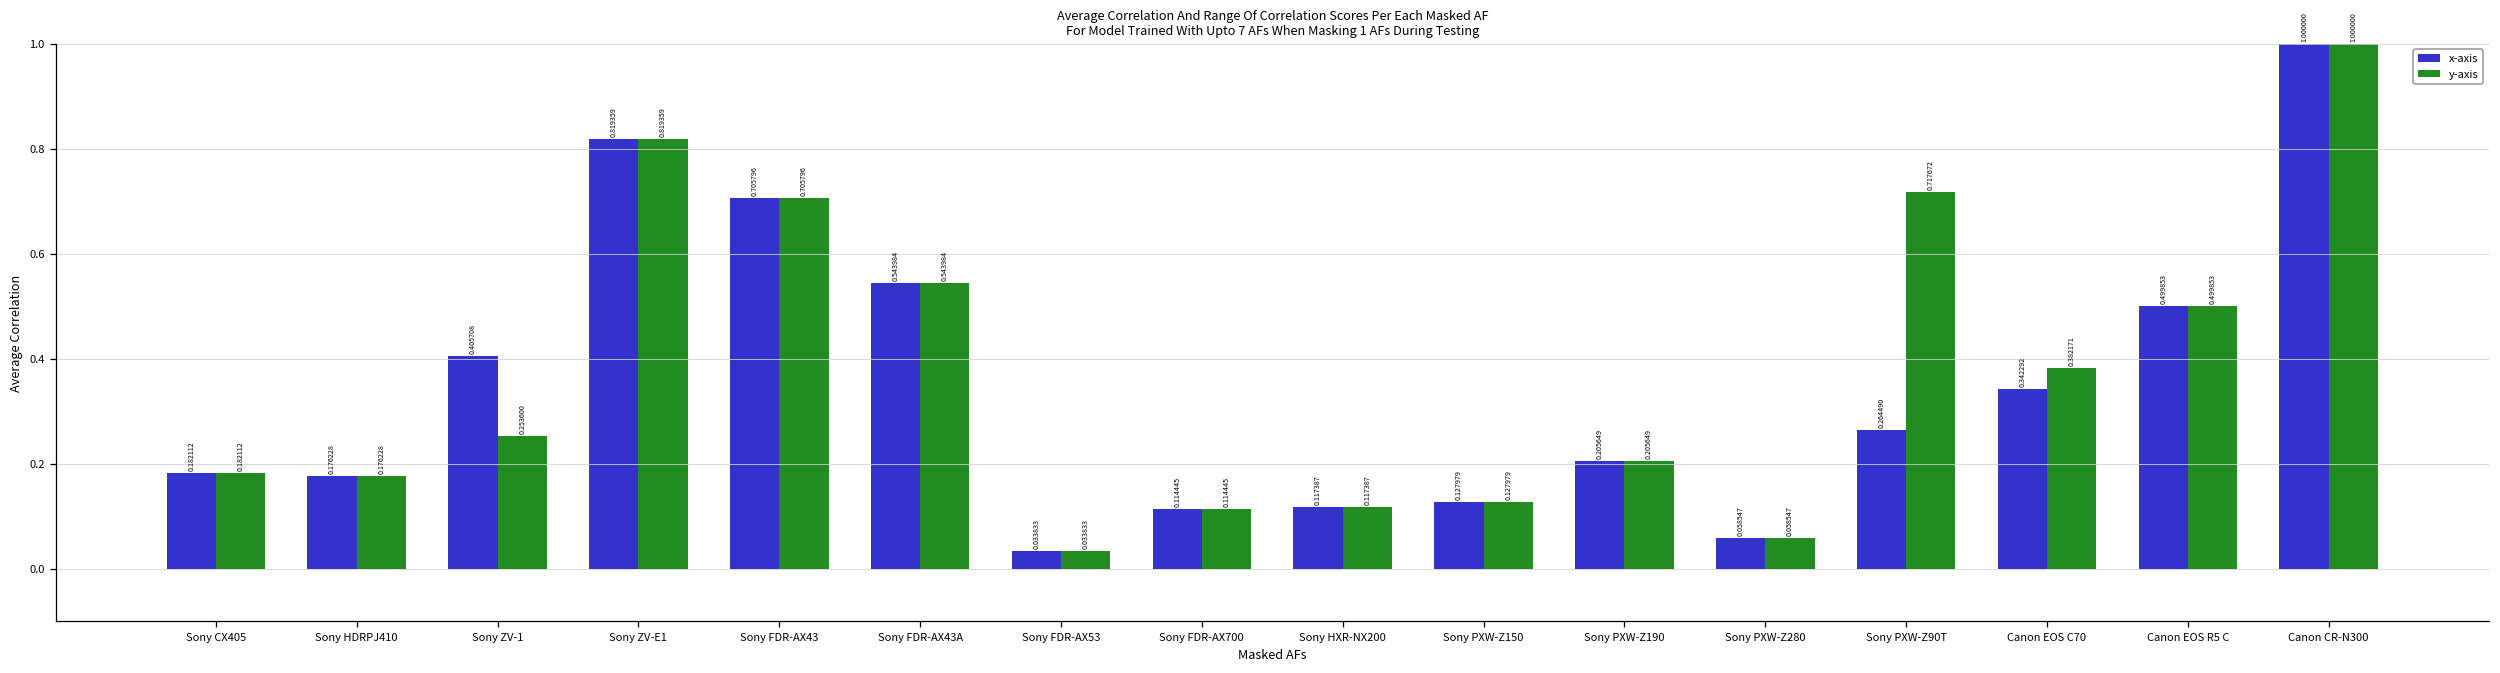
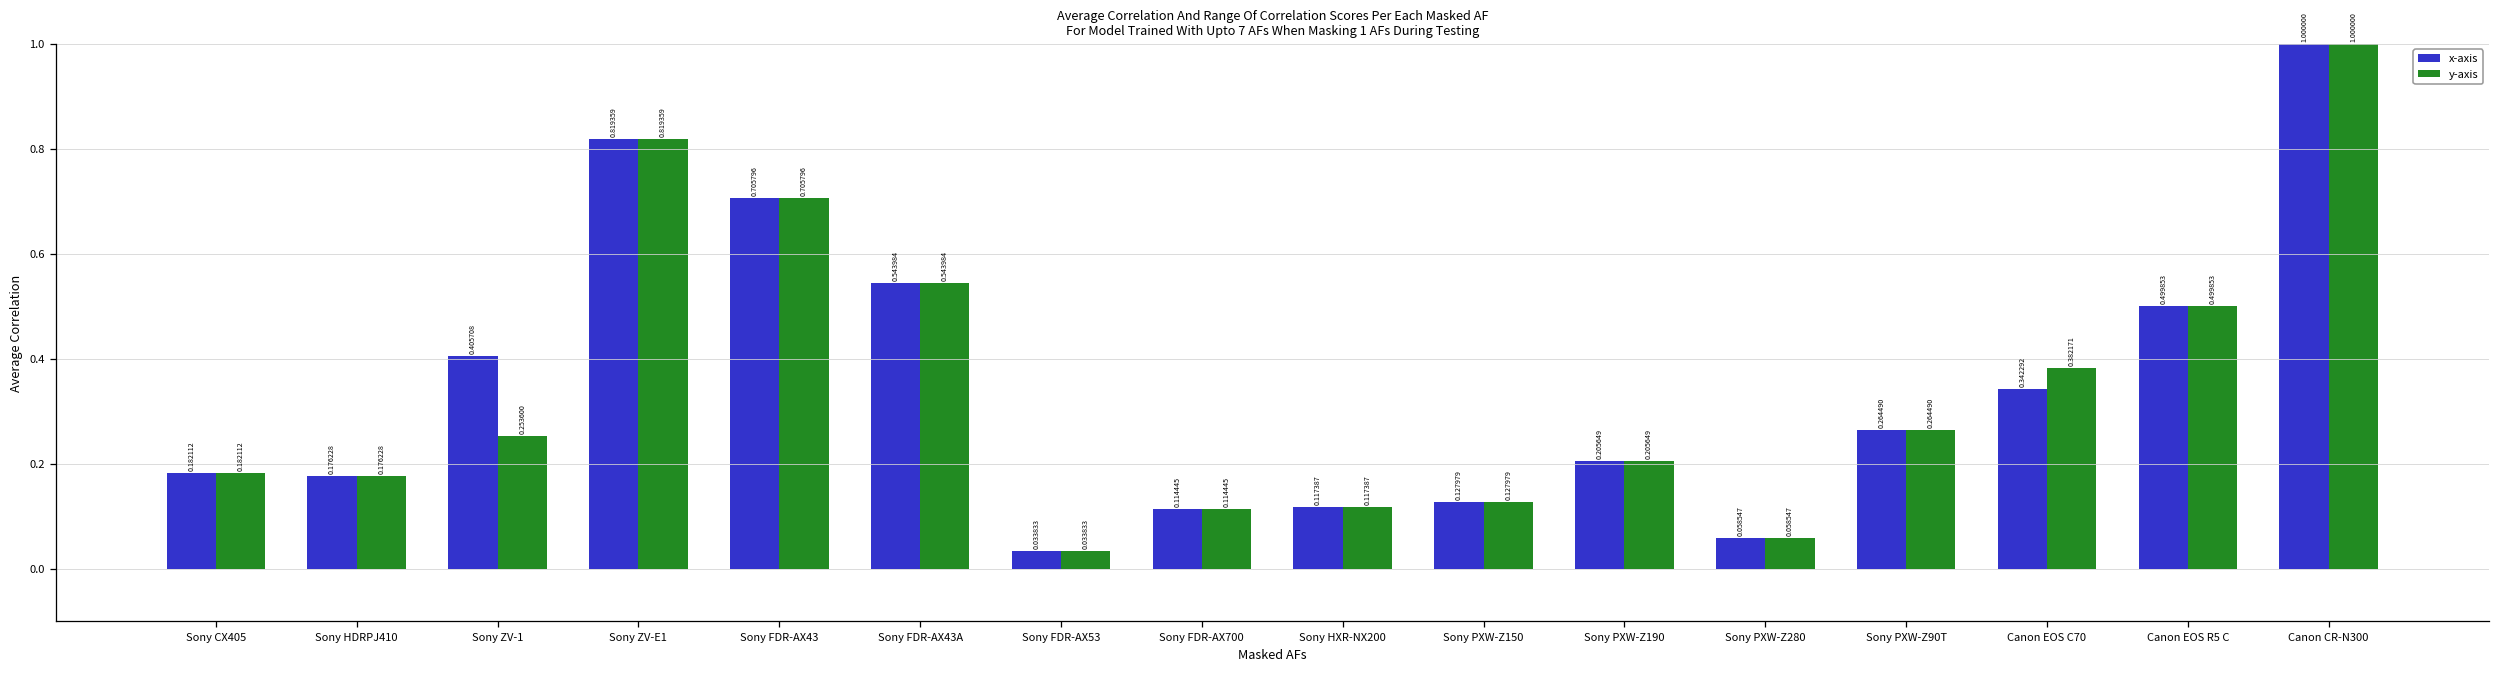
y-axis, Sony PXW-Z90T: 0.717672 -> 0.264490
